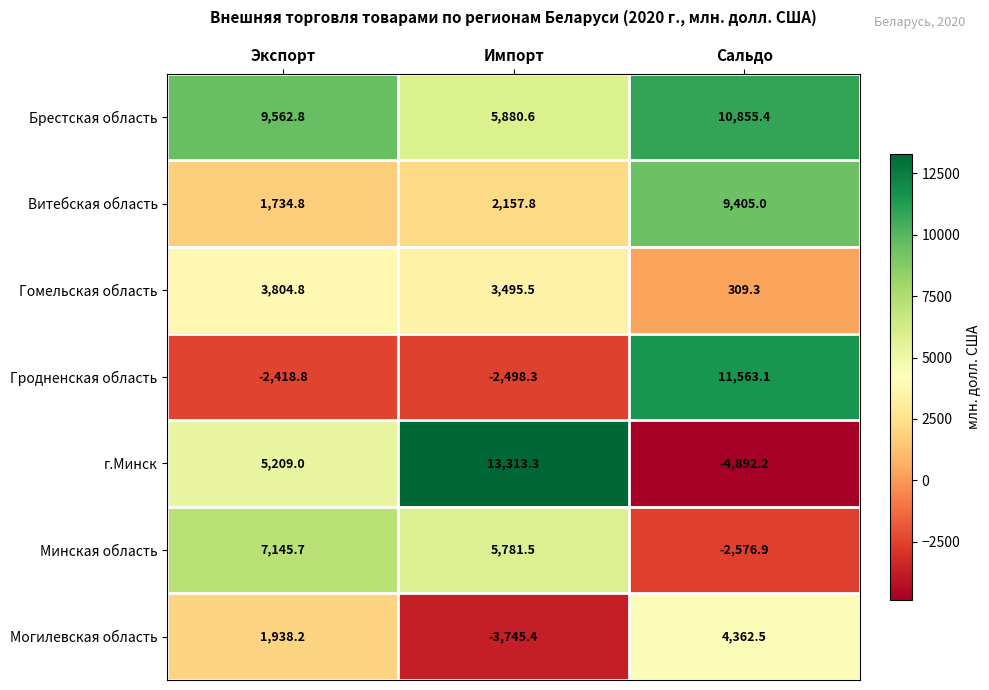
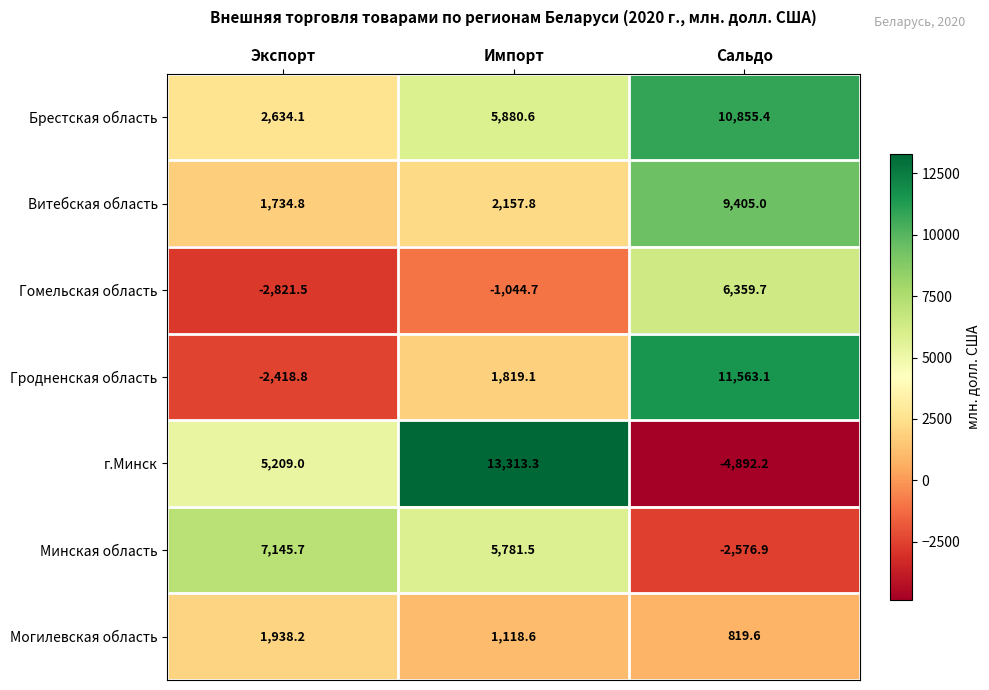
Брестская область, Экспорт: 9,562.8 -> 2,634.1
Гомельская область, Экспорт: 3,804.8 -> -2,821.5
Гомельская область, Импорт: 3,495.5 -> -1,044.7
Гомельская область, Сальдо: 309.3 -> 6,359.7
Гродненская область, Импорт: -2,498.3 -> 1,819.1
Могилевская область, Импорт: -3,745.4 -> 1,118.6
Могилевская область, Сальдо: 4,362.5 -> 819.6
